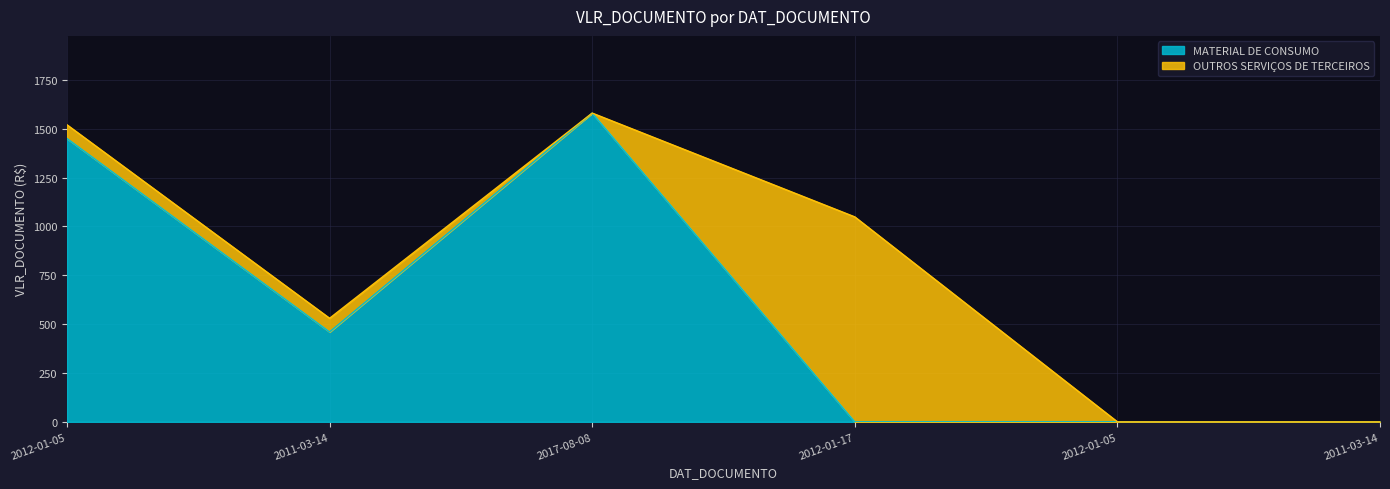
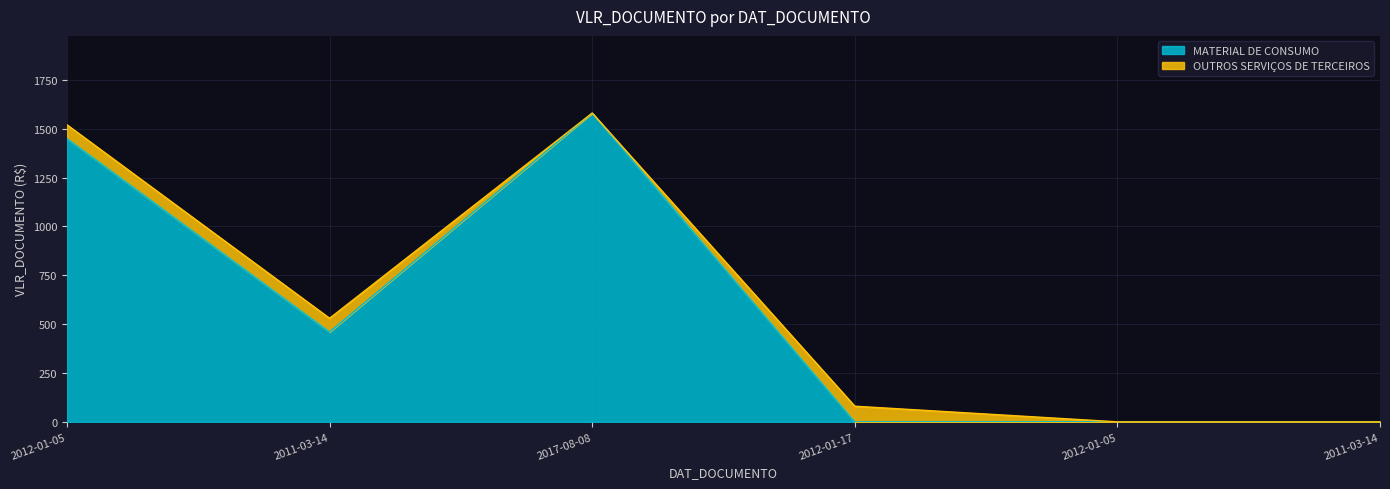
OUTROS SERVIÇOS DE TERCEIROS, 2012-01-17: 1050 -> 80
